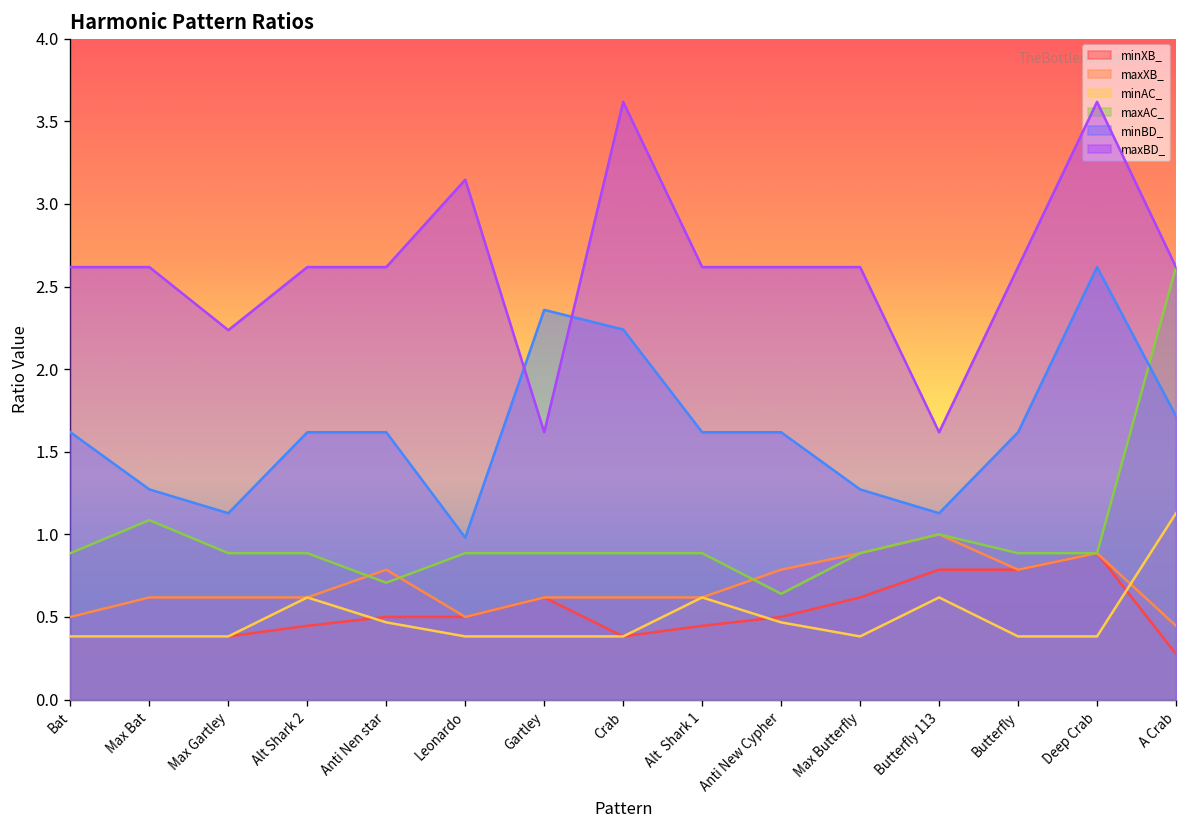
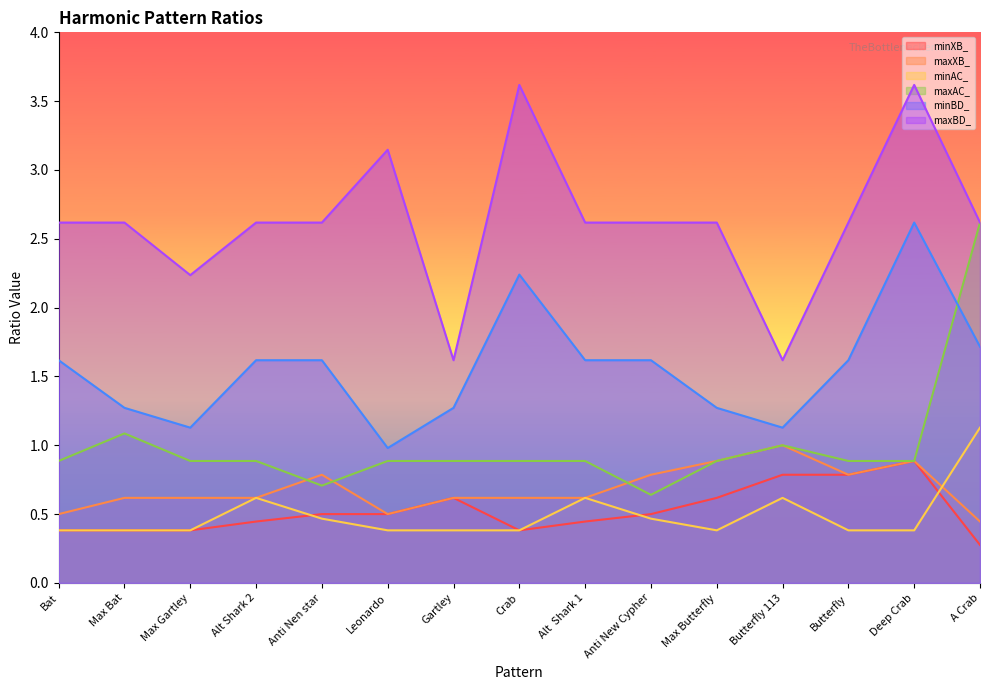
minBD_, Gartley: 2.36 -> 1.27
